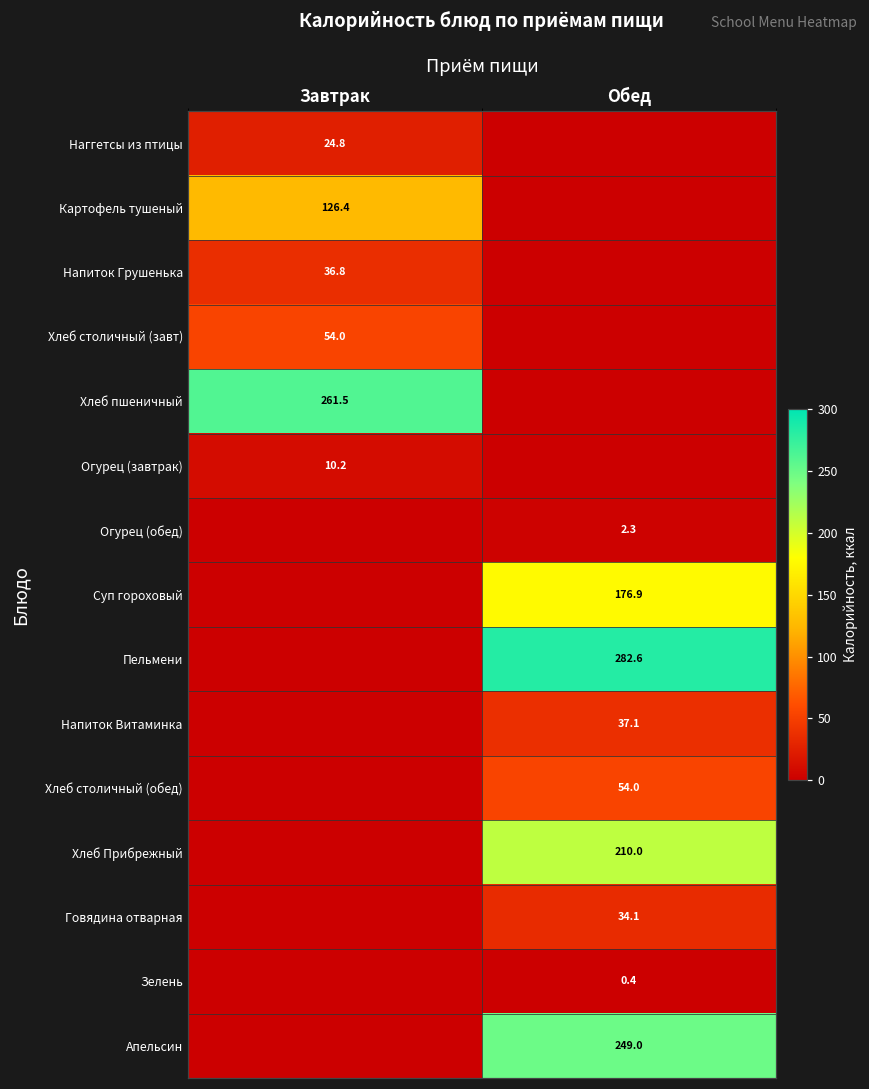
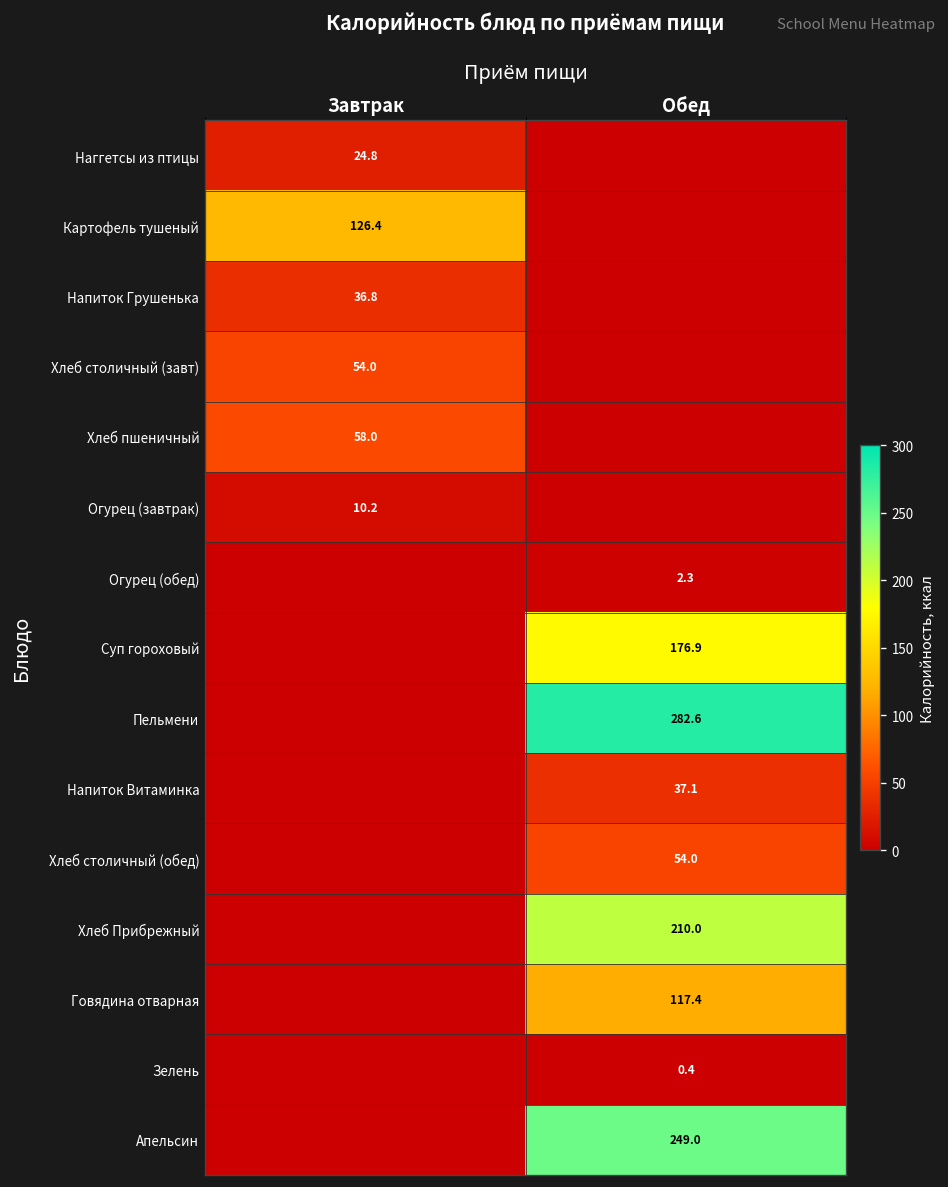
Хлеб пшеничный, Завтрак: 261.5 -> 58.0
Говядина отварная, Обед: 34.1 -> 117.4
